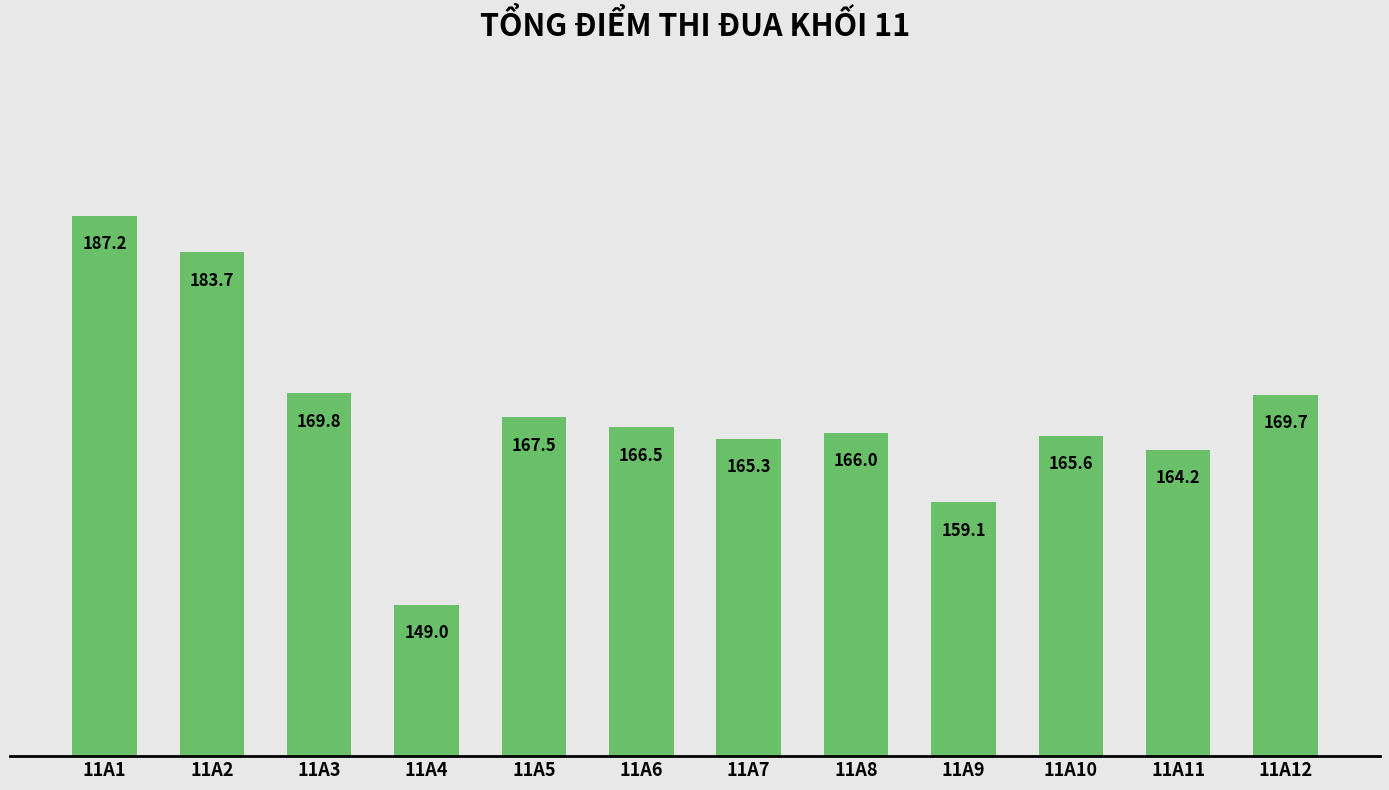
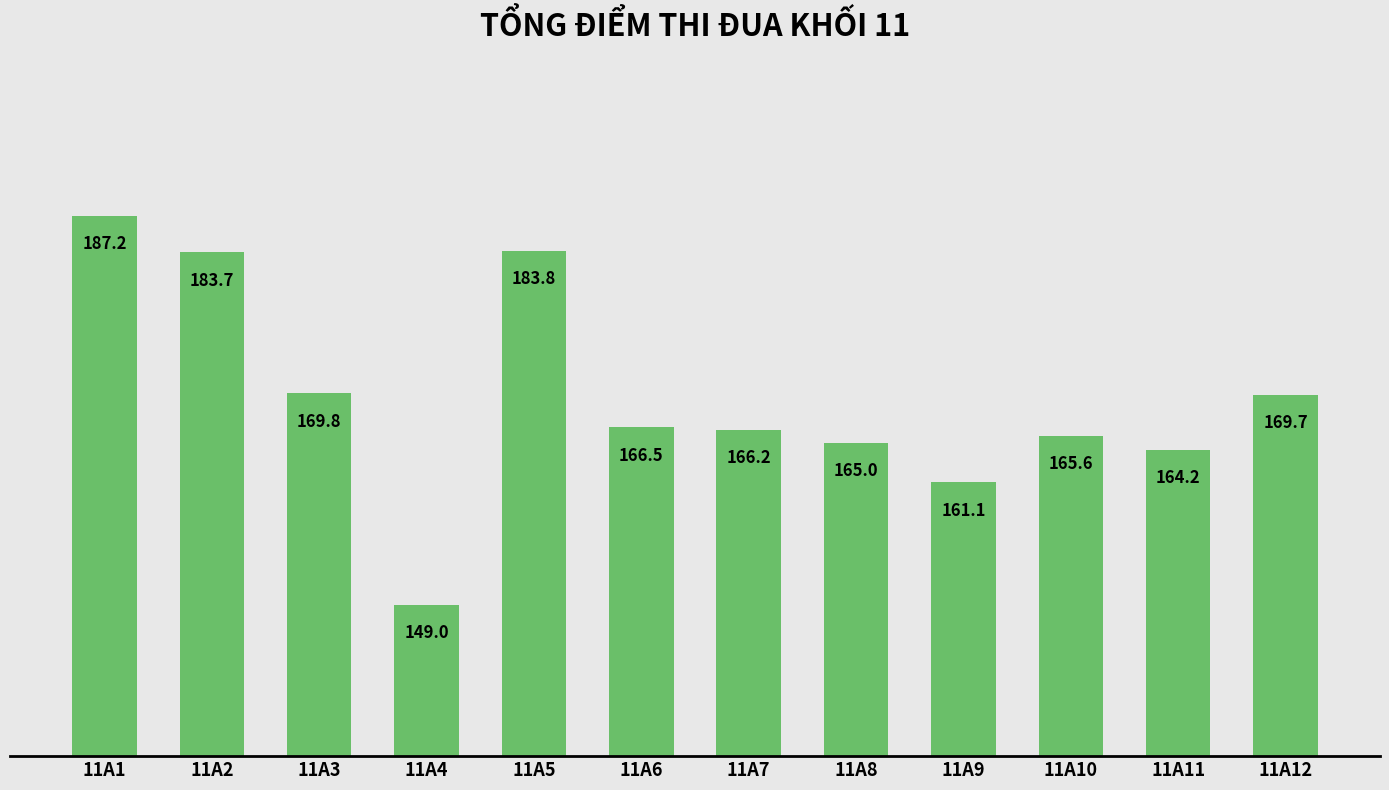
11A5: 167.5 -> 183.8
11A7: 165.3 -> 166.2
11A8: 166.0 -> 165.0
11A9: 159.1 -> 161.1
